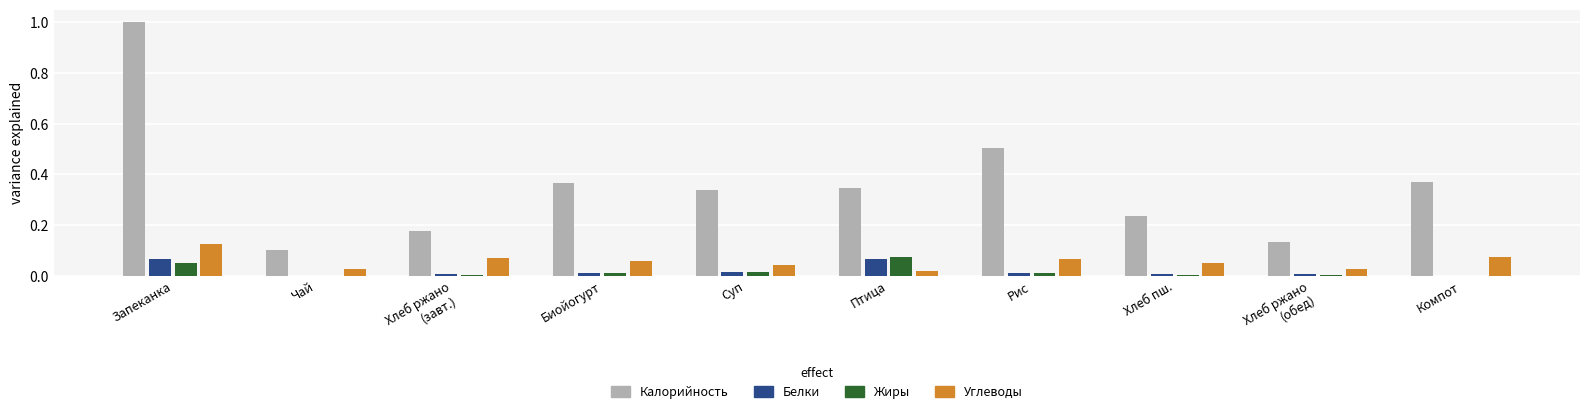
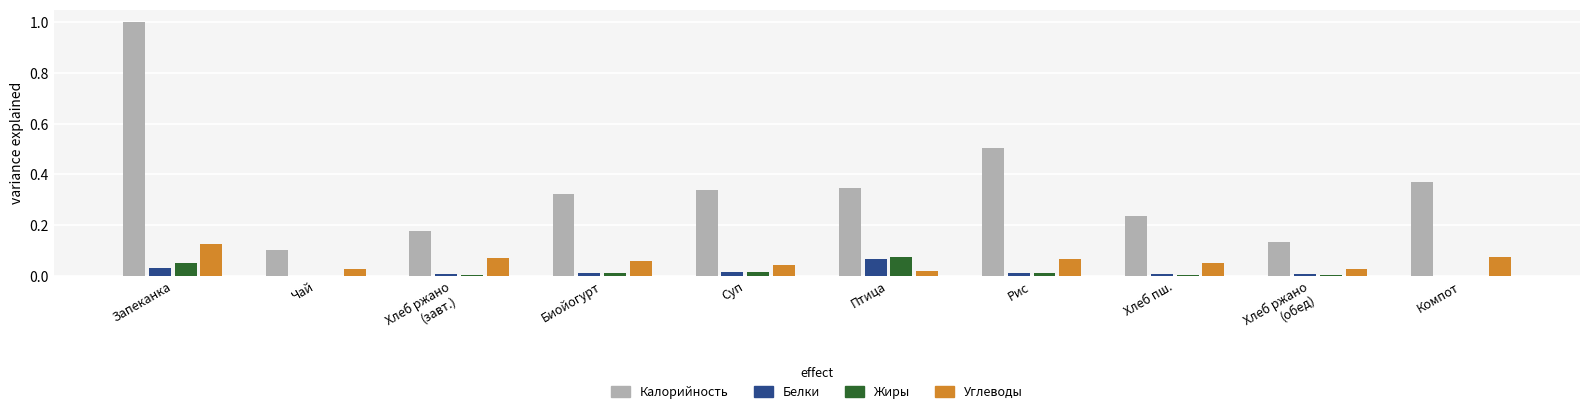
Белки, Запеканка: 0.06 -> 0.03
Калорийность, Биойогурт: 0.37 -> 0.32
